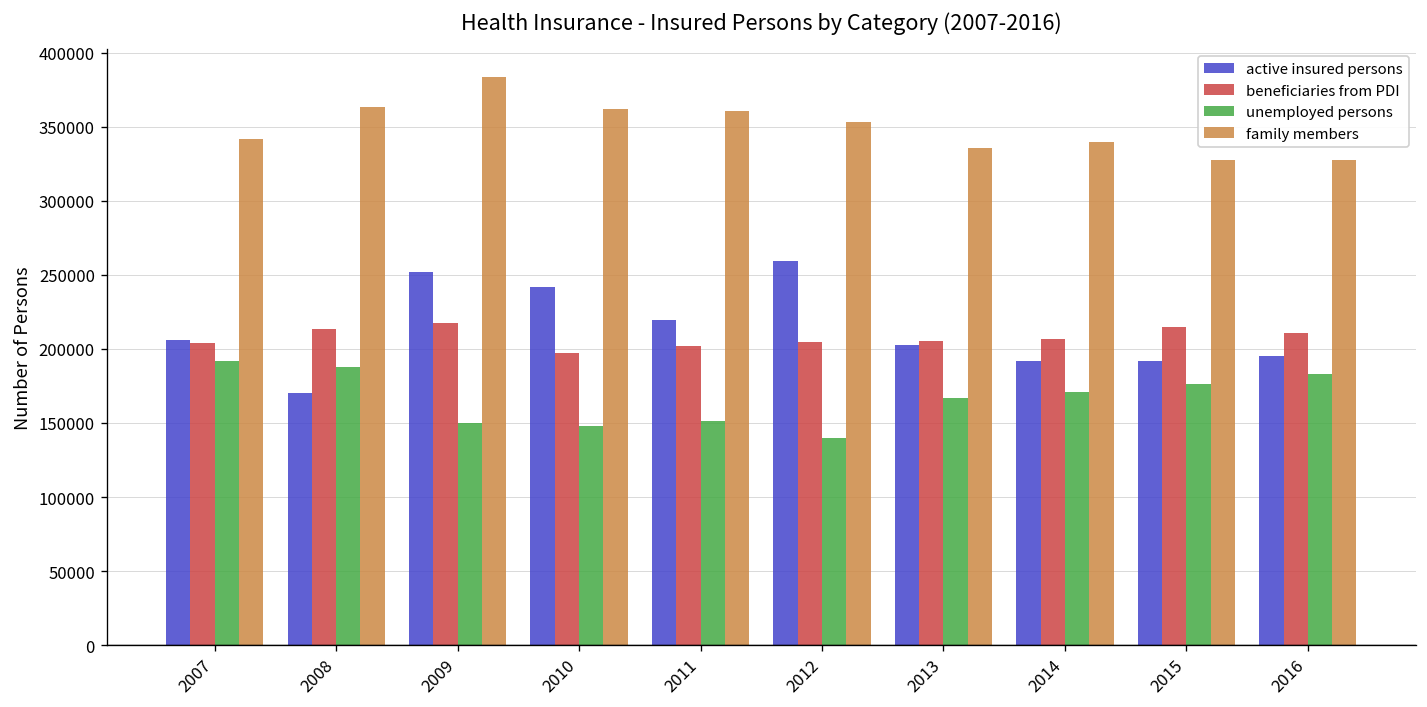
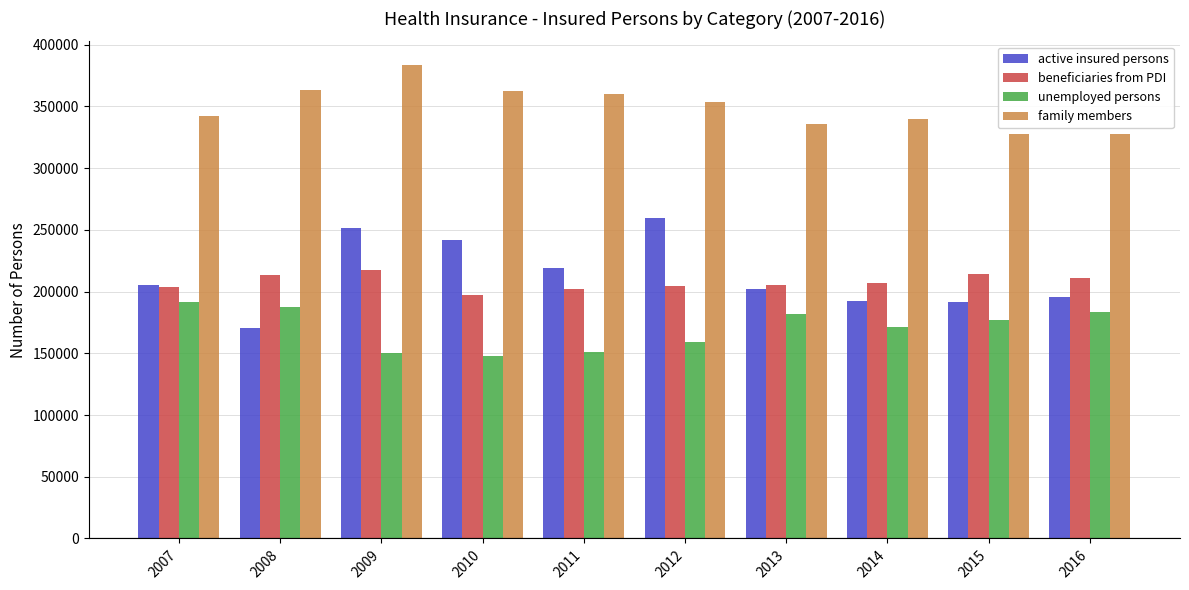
unemployed persons, 2012: 140000 -> 159000
unemployed persons, 2013: 167000 -> 182000
